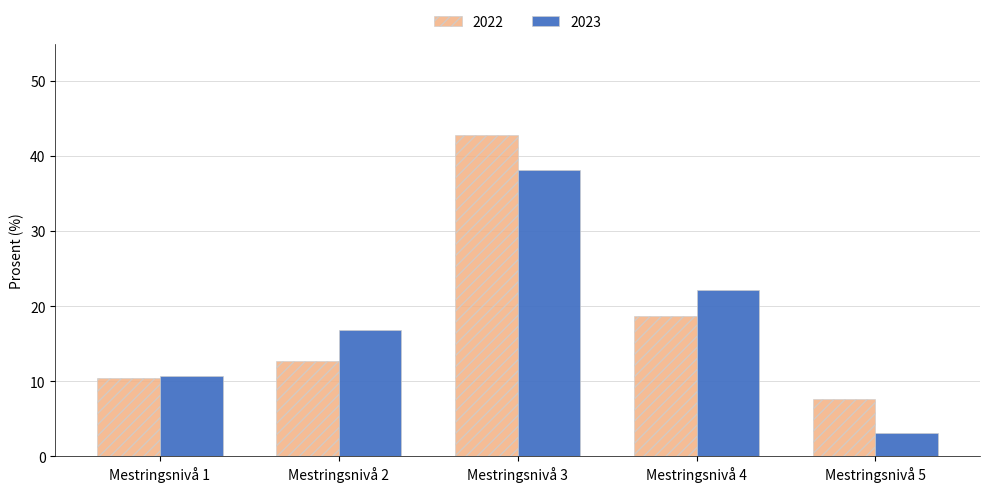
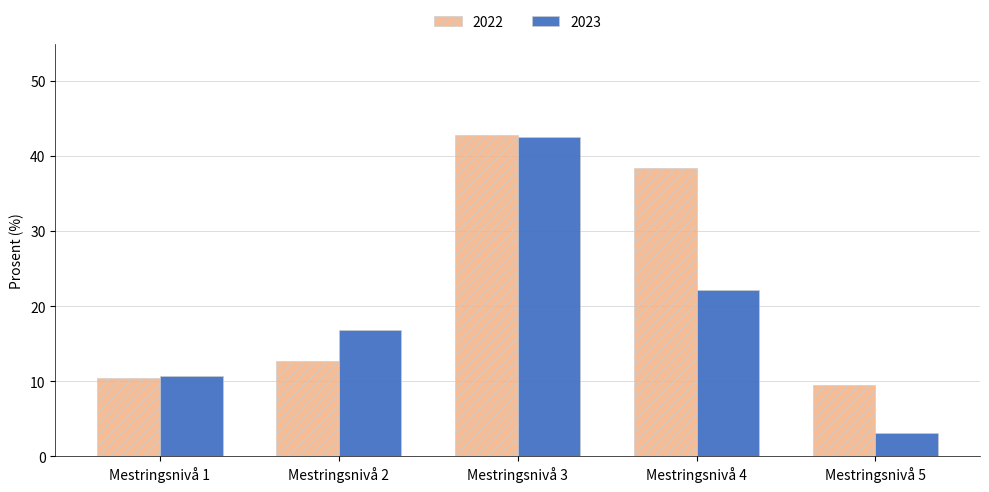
2023, Mestringsnivå 3: 38 -> 43
2022, Mestringsnivå 4: 19 -> 38
2022, Mestringsnivå 5: 8 -> 10
